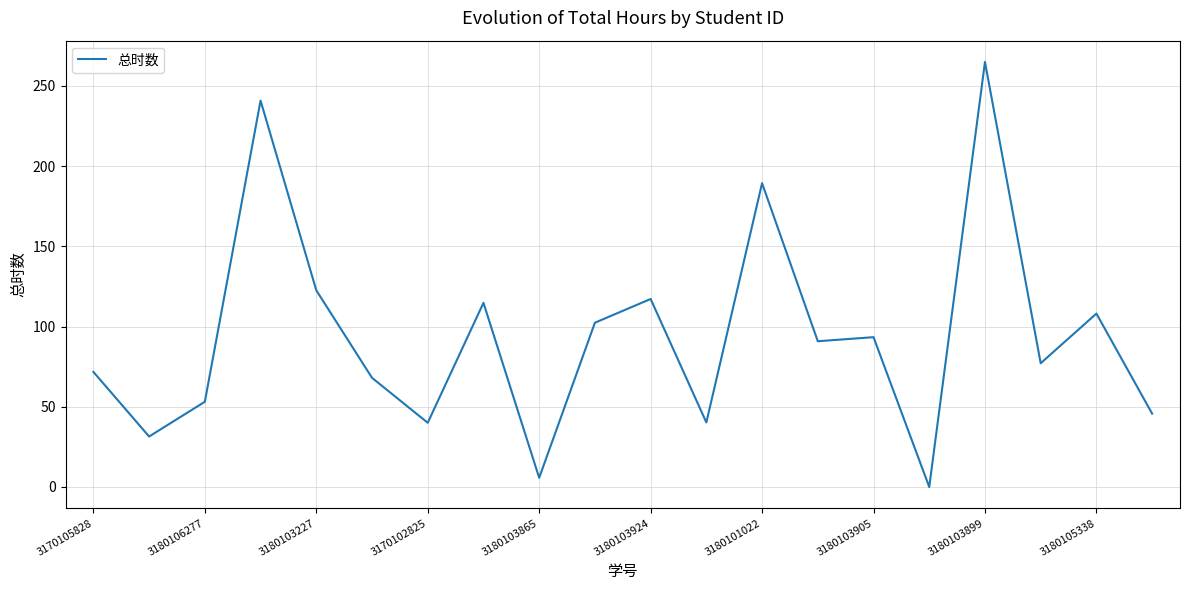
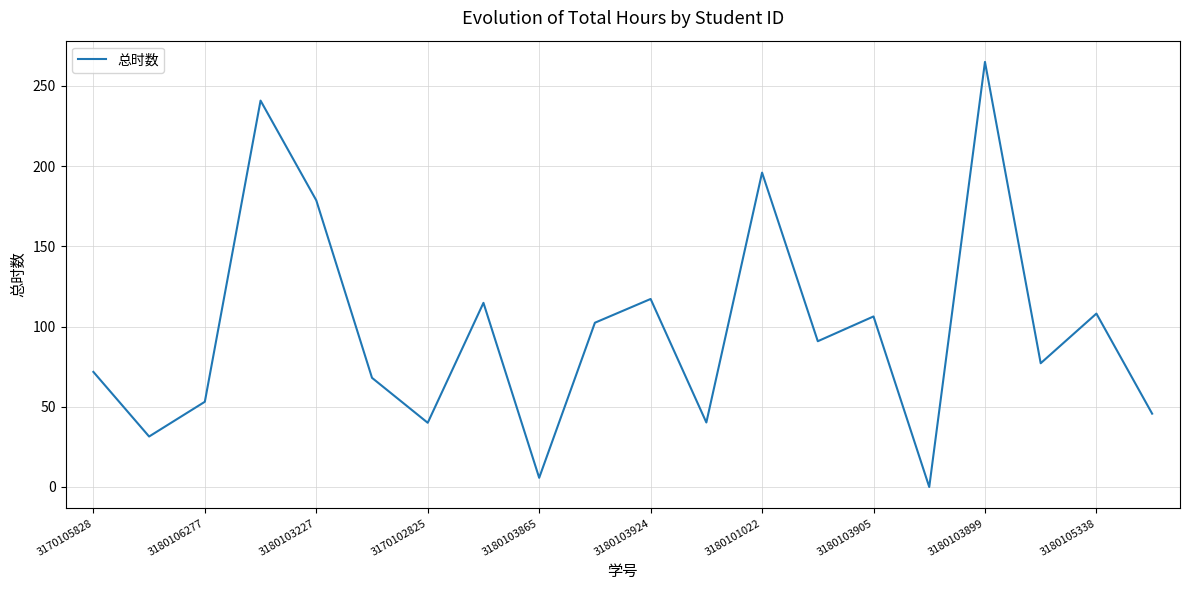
3180103227: 123 -> 179
3180101022: 189 -> 196
3180103905: 93 -> 106
